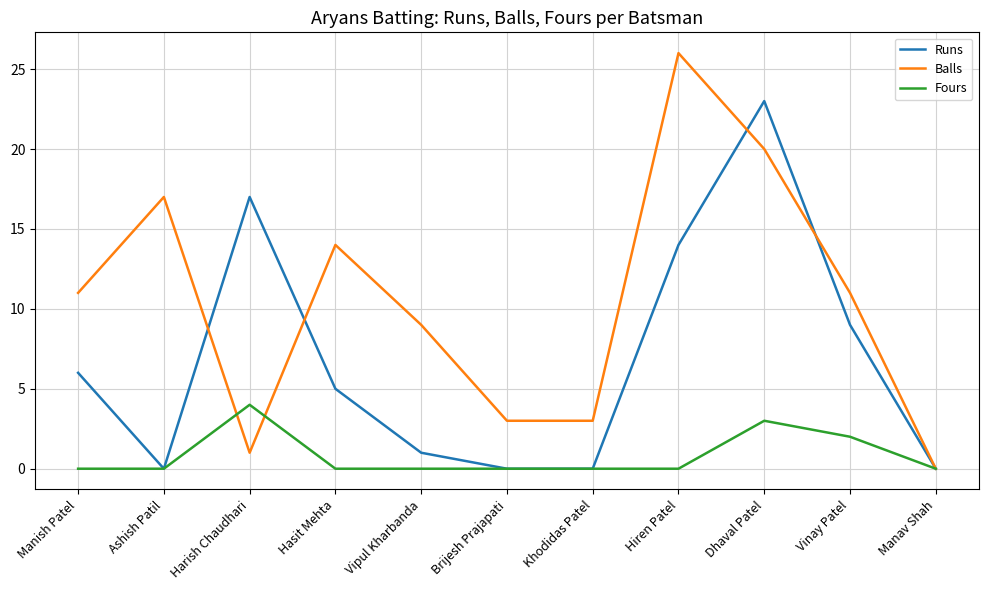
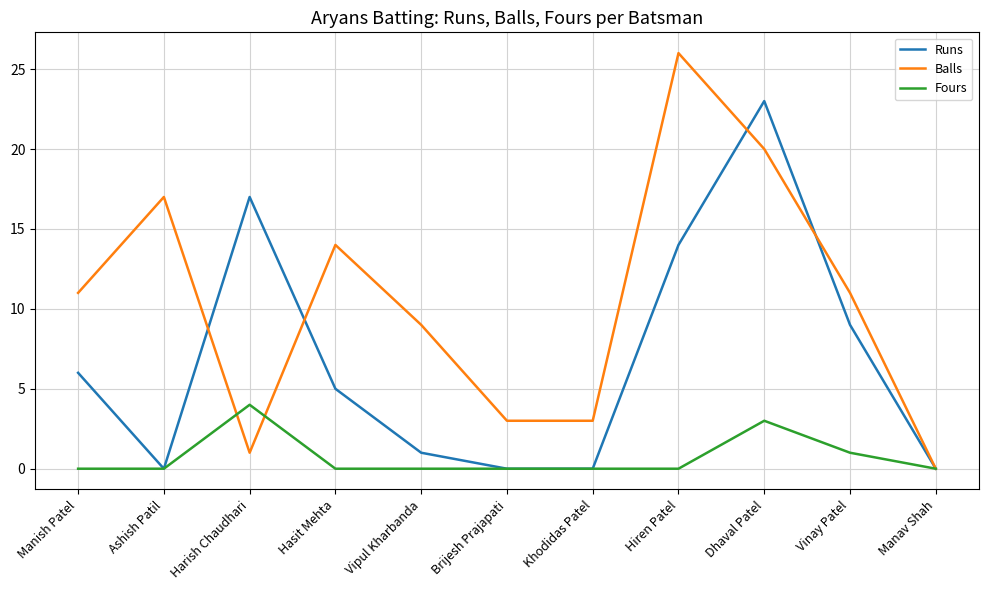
Fours, Vinay Patel: 2 -> 1
